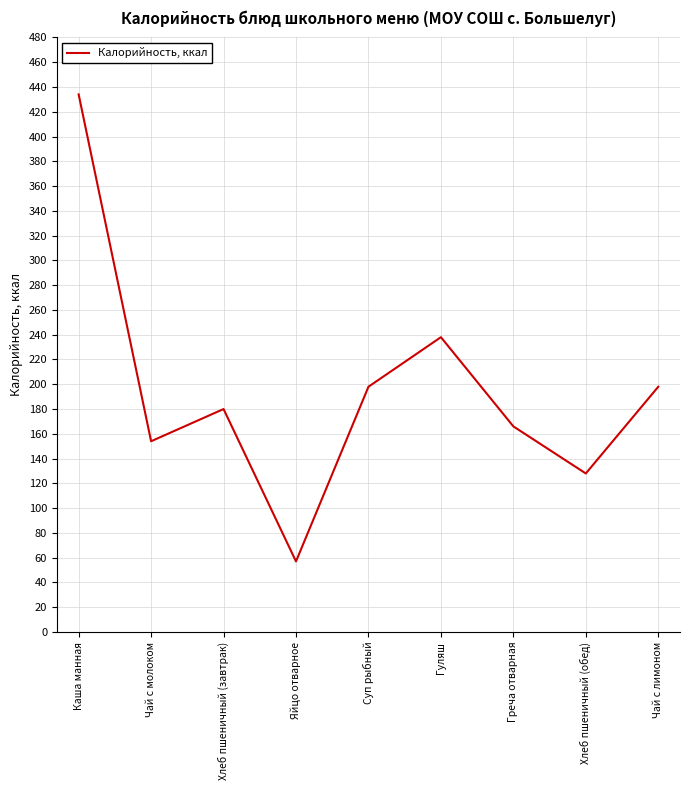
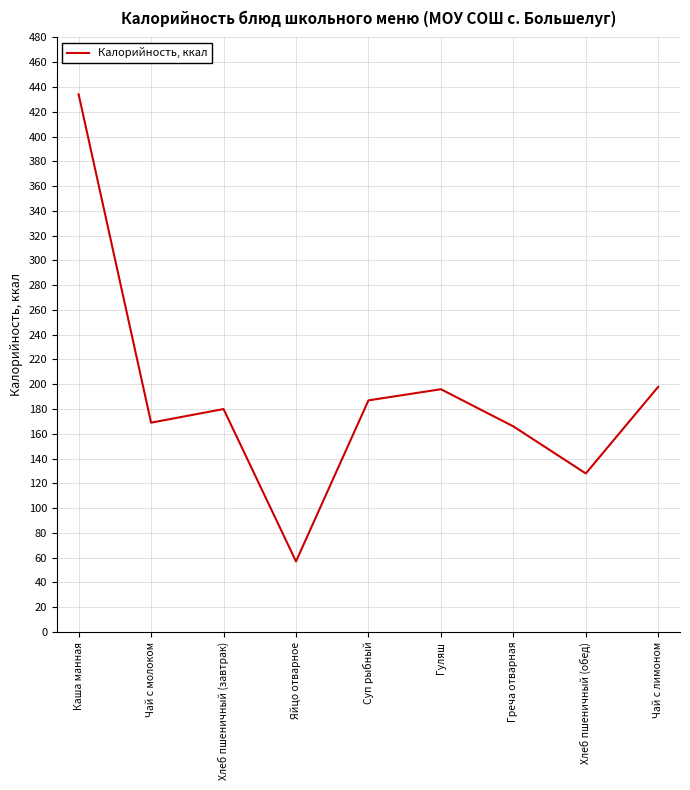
Чай с молоком: 154 -> 169
Суп рыбный: 198 -> 187
Гуляш: 238 -> 196
